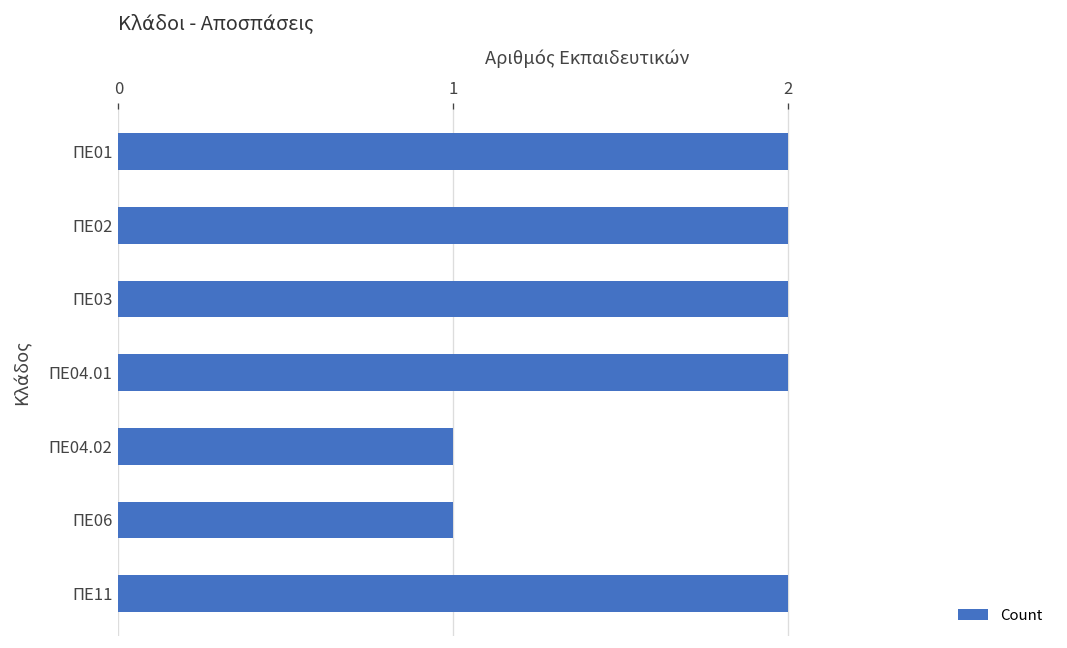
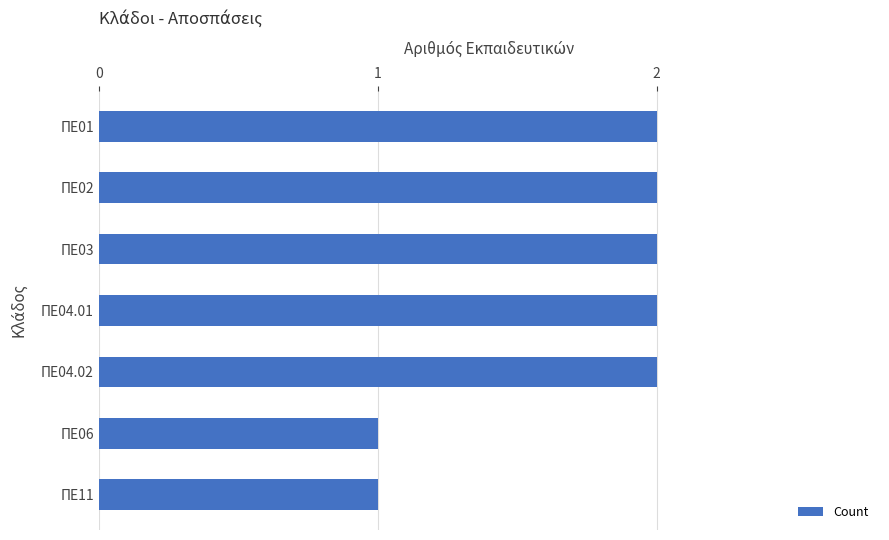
ΠΕ04.02: 1 -> 2
ΠΕ11: 2 -> 1
